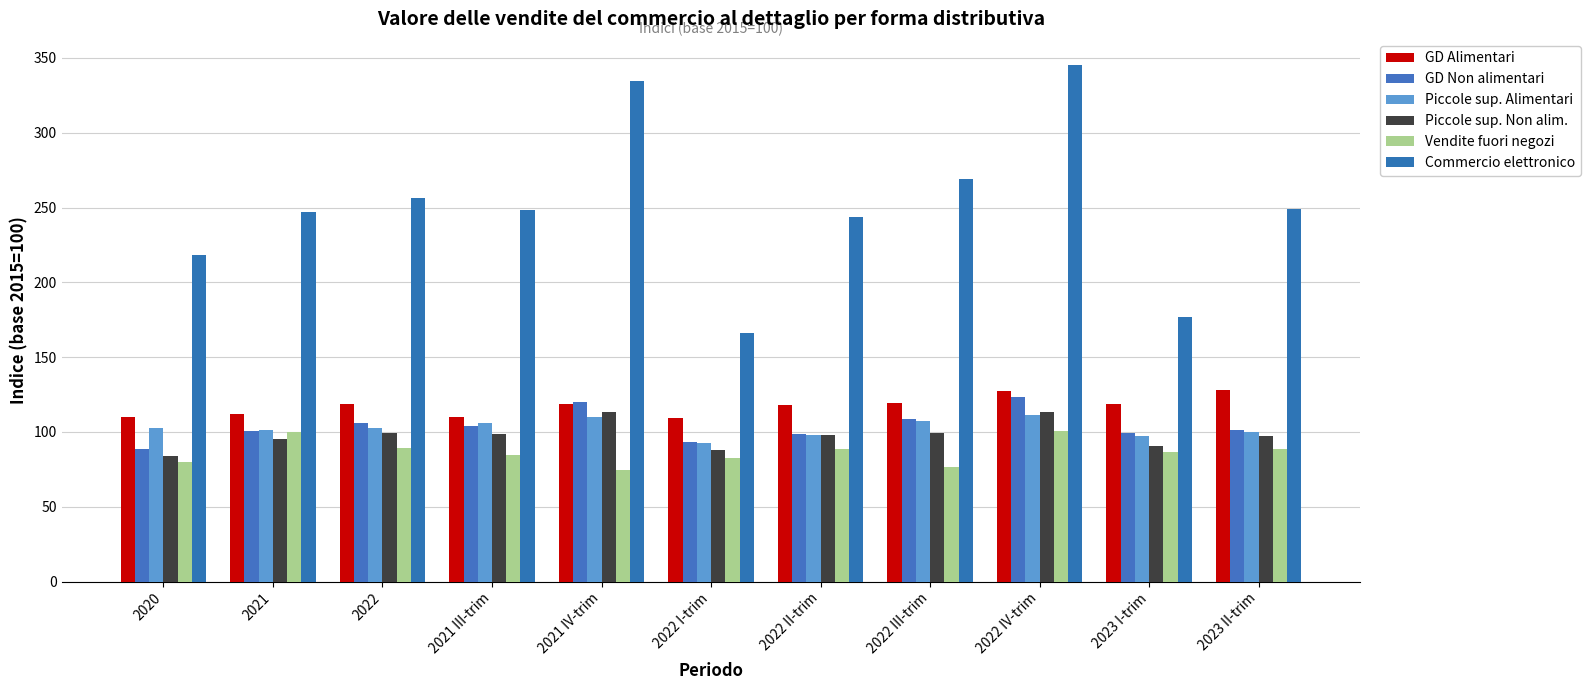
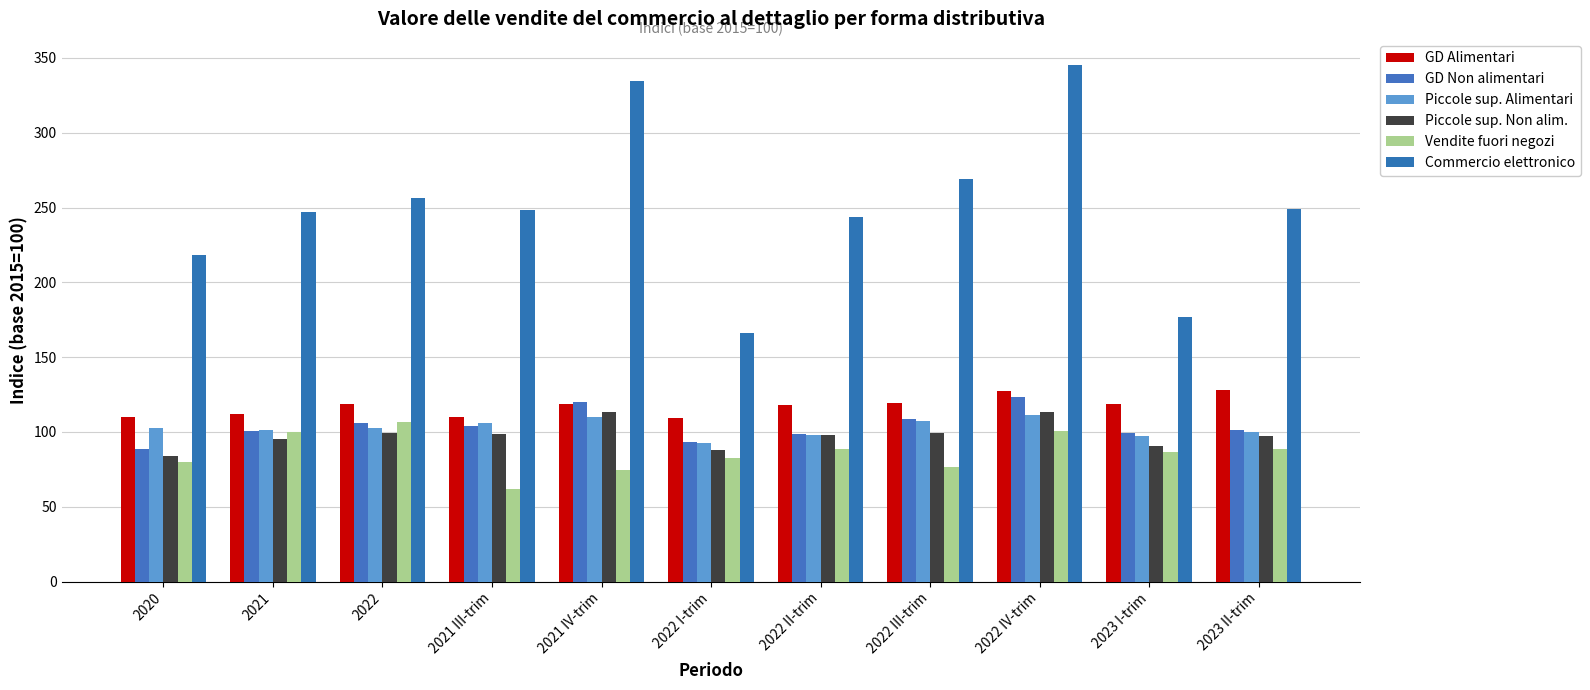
Vendite fuori negozi, 2022: 89 -> 107
Vendite fuori negozi, 2021 III-trim: 84 -> 62
